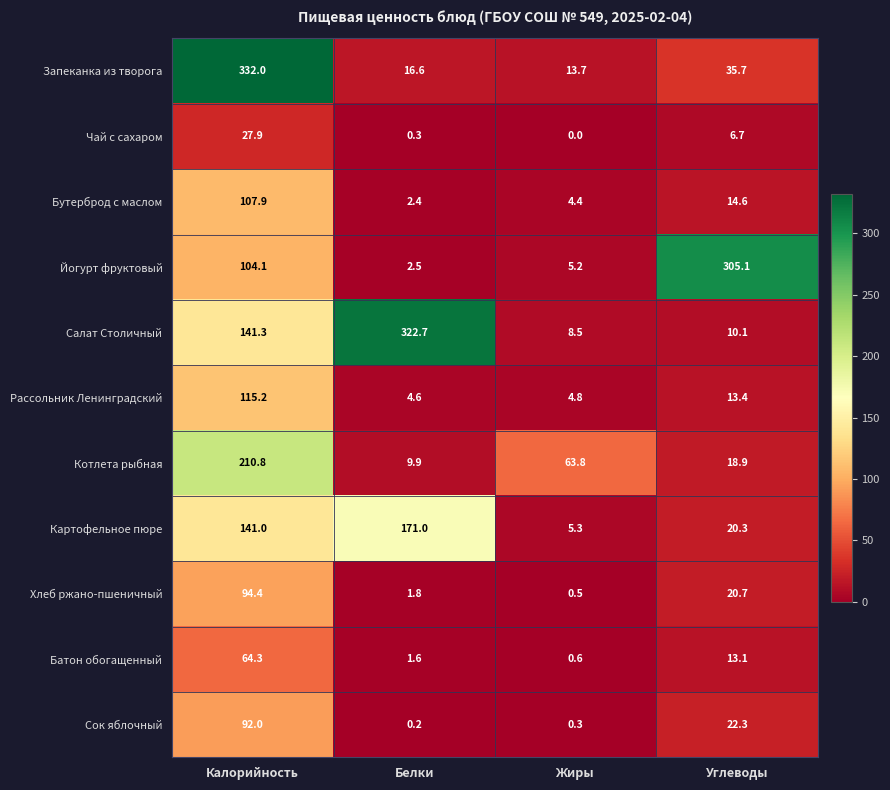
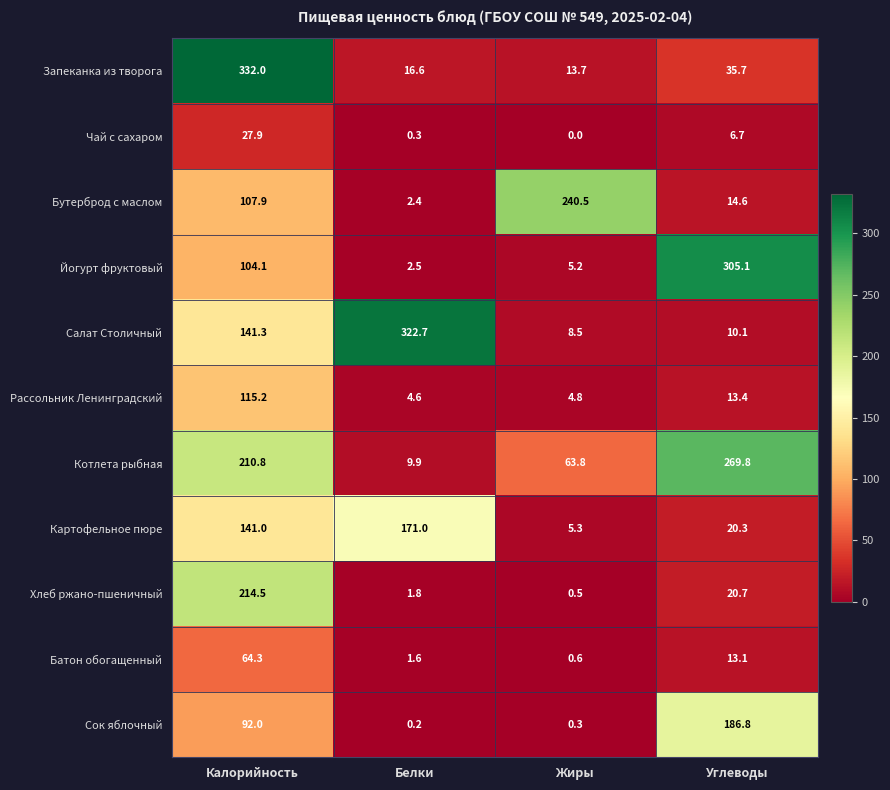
Бутерброд с маслом, Жиры: 4.4 -> 240.5
Котлета рыбная, Углеводы: 18.9 -> 269.8
Хлеб ржано-пшеничный, Калорийность: 94.4 -> 214.5
Сок яблочный, Углеводы: 22.3 -> 186.8
